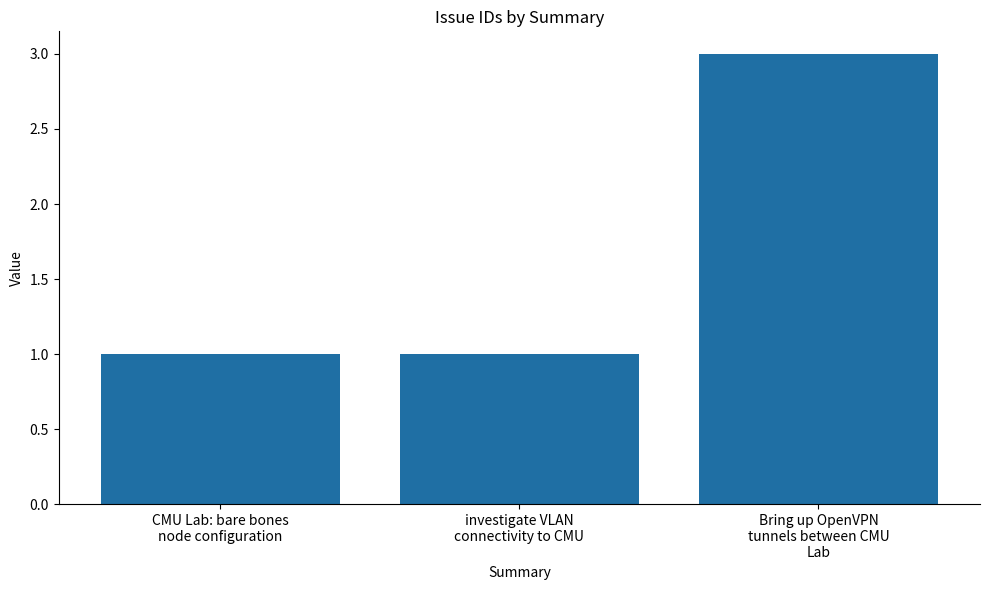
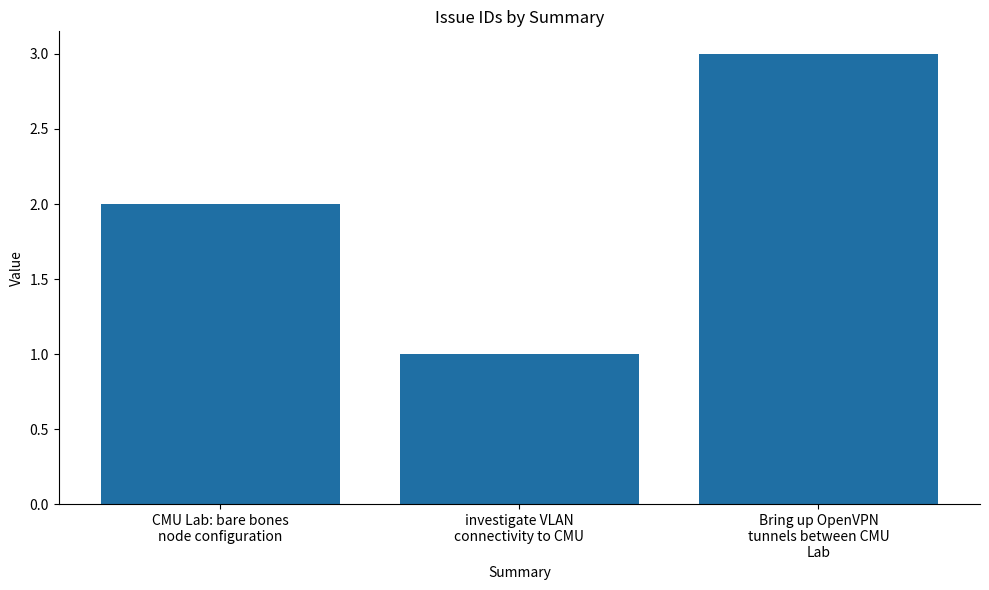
CMU Lab: bare bones node configuration: 1 -> 2
